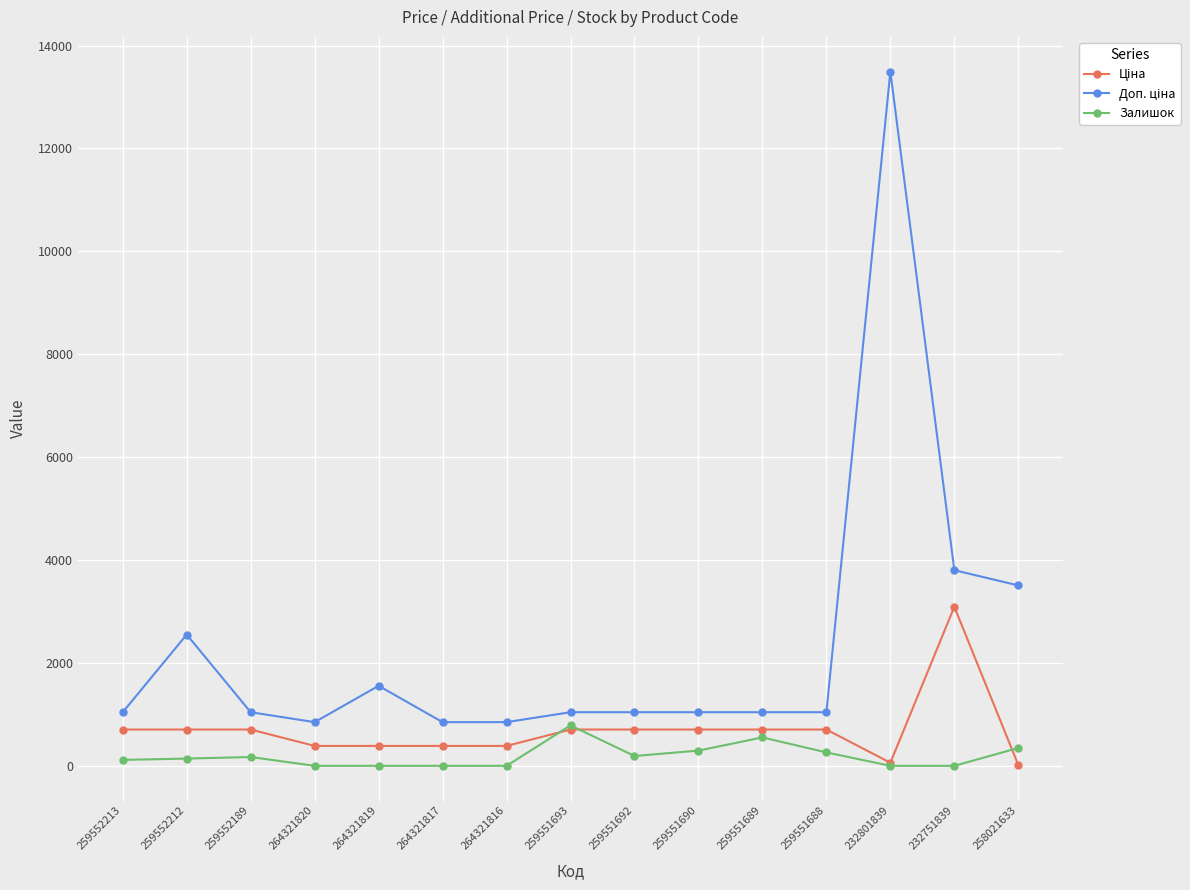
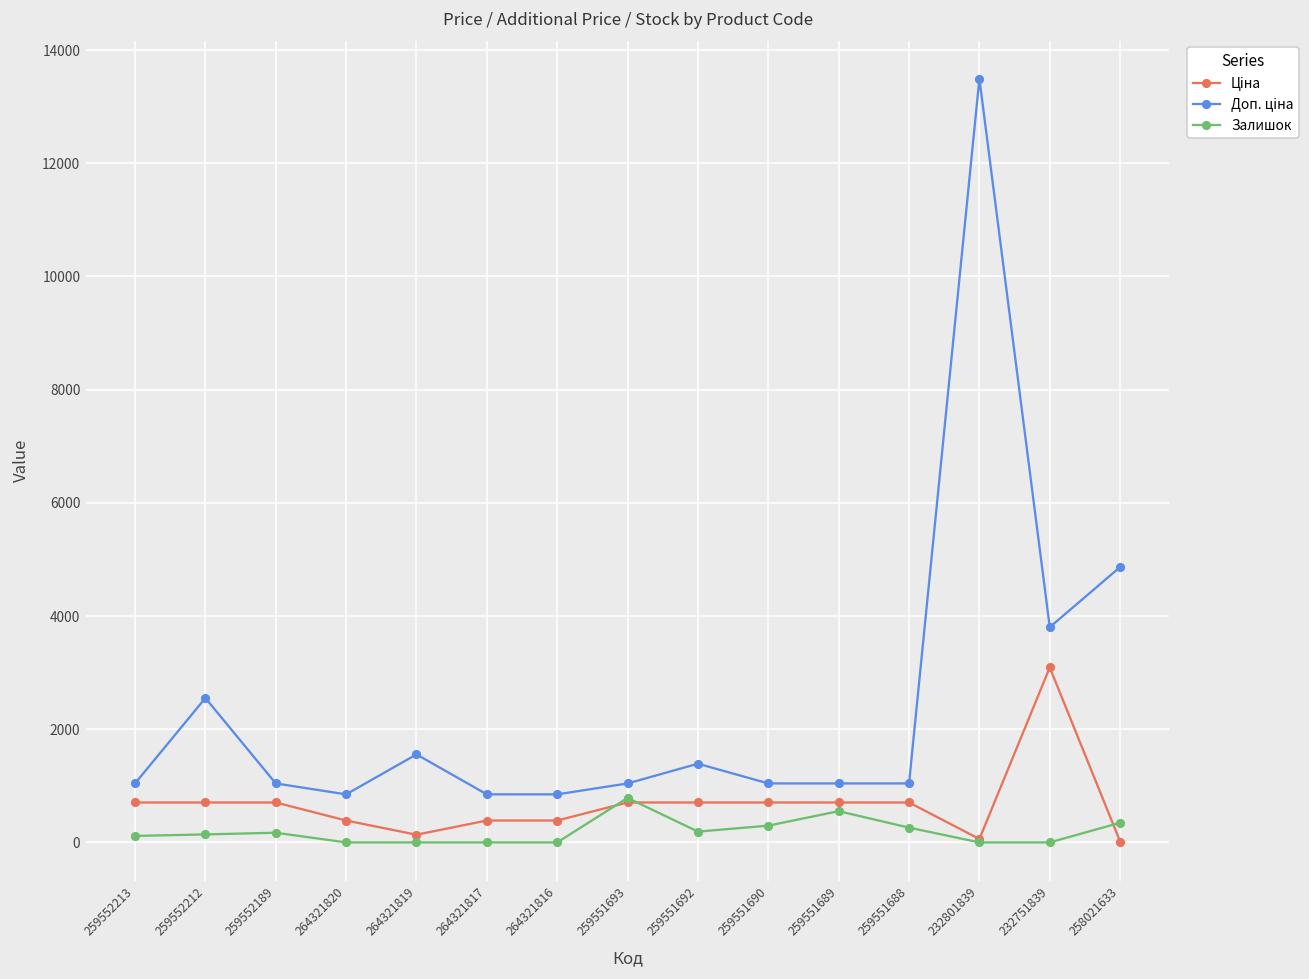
Ціна, 264321819: 400 -> 100
Доп. ціна, 259551692: 1000 -> 1400
Доп. ціна, 258021633: 3500 -> 4900
